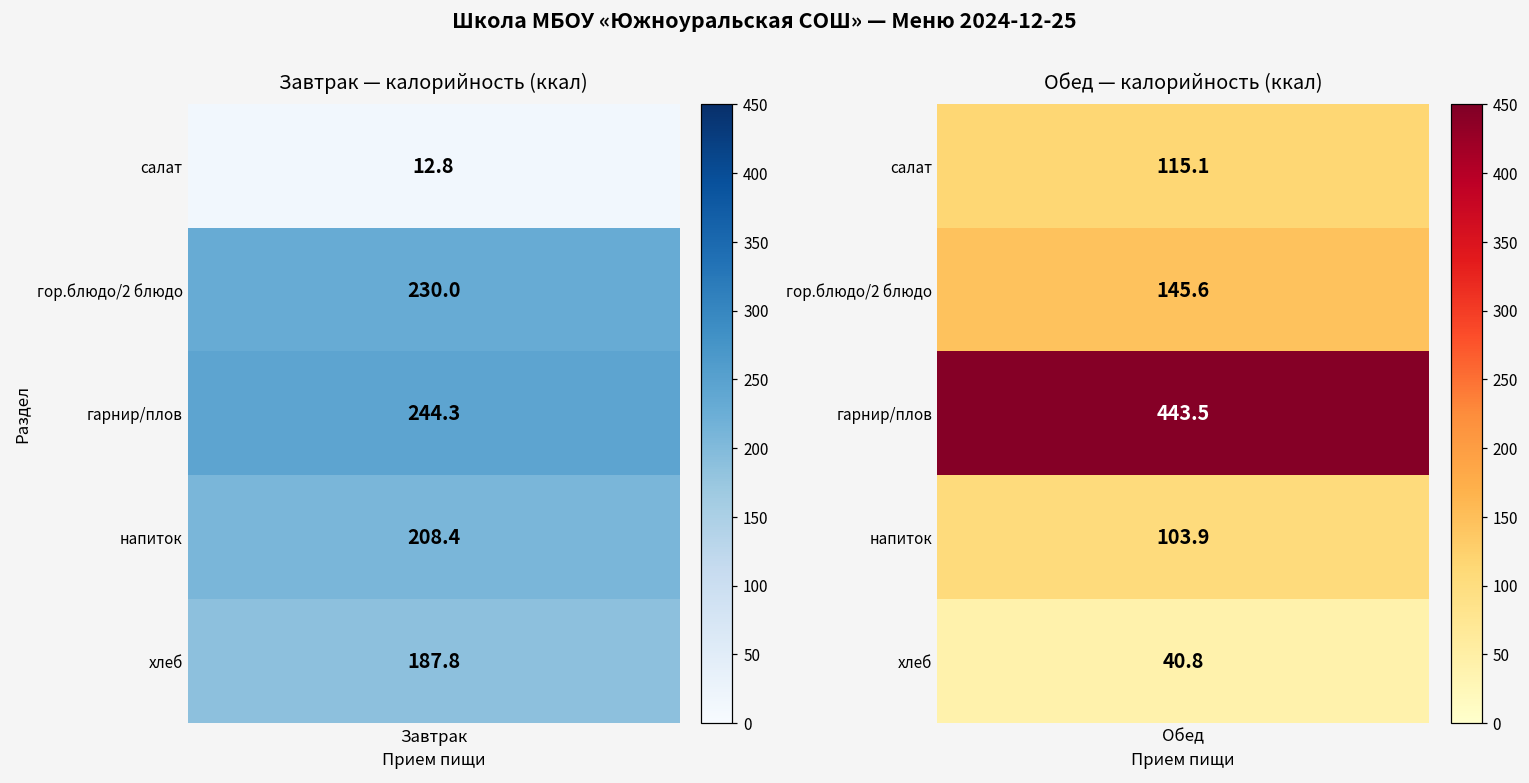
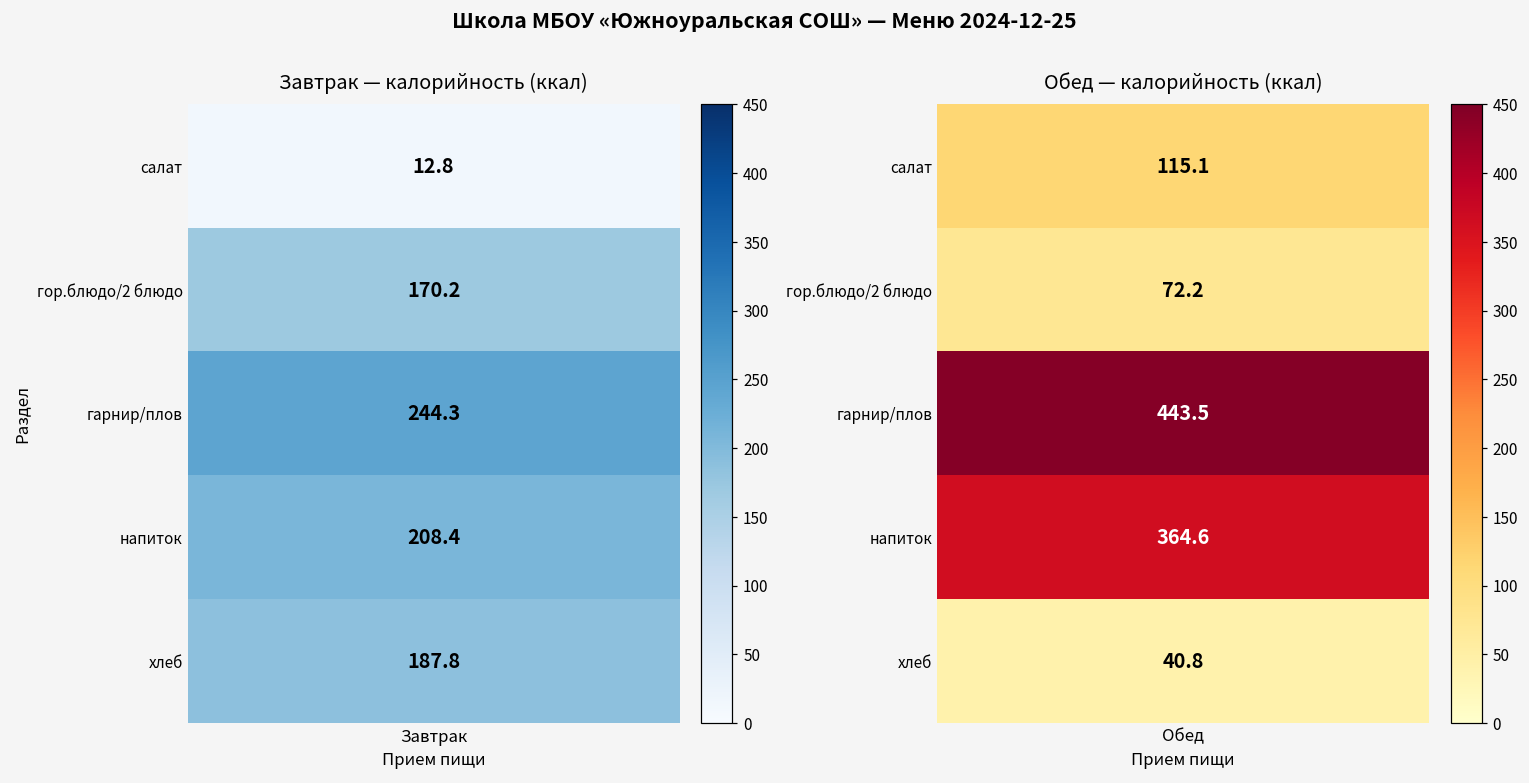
Завтрак — калорийность (ккал), гор.блюдо/2 блюдо, Завтрак: 230.0 -> 170.2
Обед — калорийность (ккал), гор.блюдо/2 блюдо, Обед: 145.6 -> 72.2
Обед — калорийность (ккал), напиток, Обед: 103.9 -> 364.6
